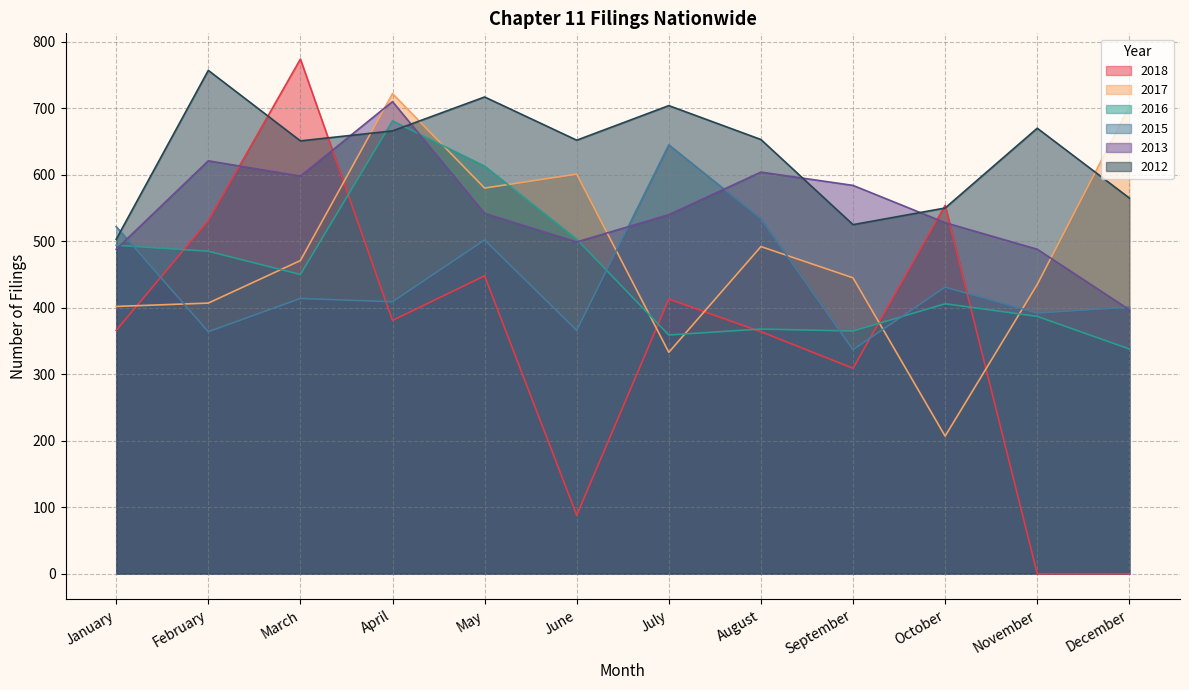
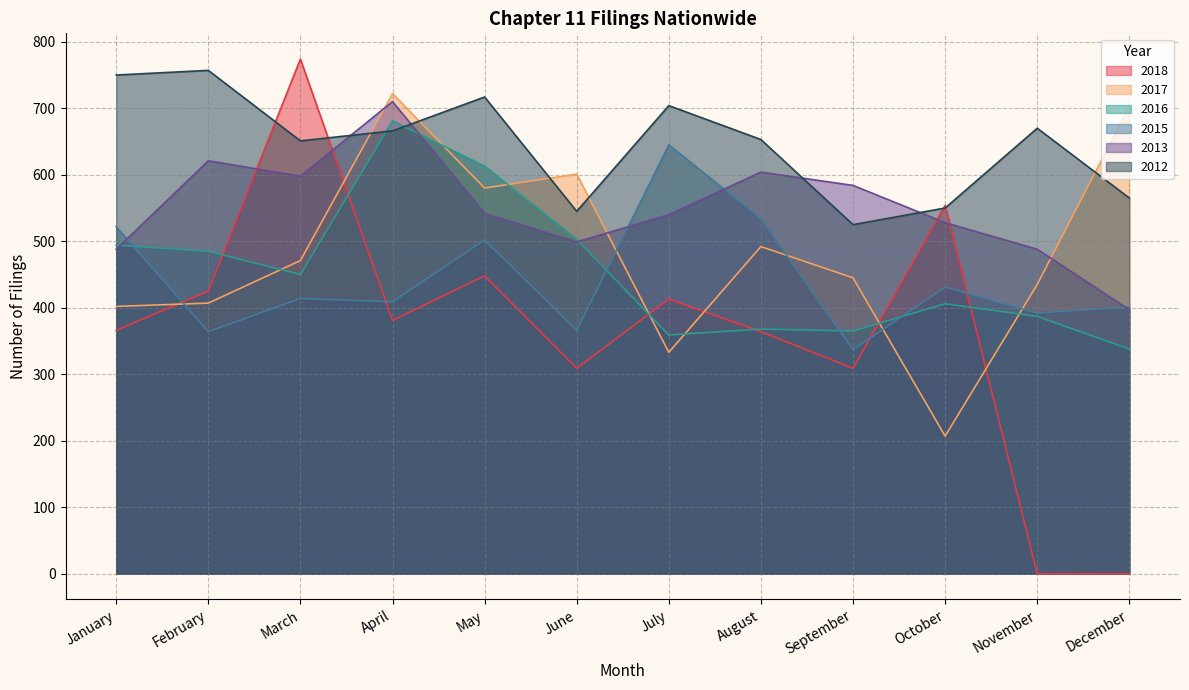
2012, January: 500 -> 750
2018, February: 530 -> 430
2018, June: 90 -> 310
2012, June: 650 -> 550
